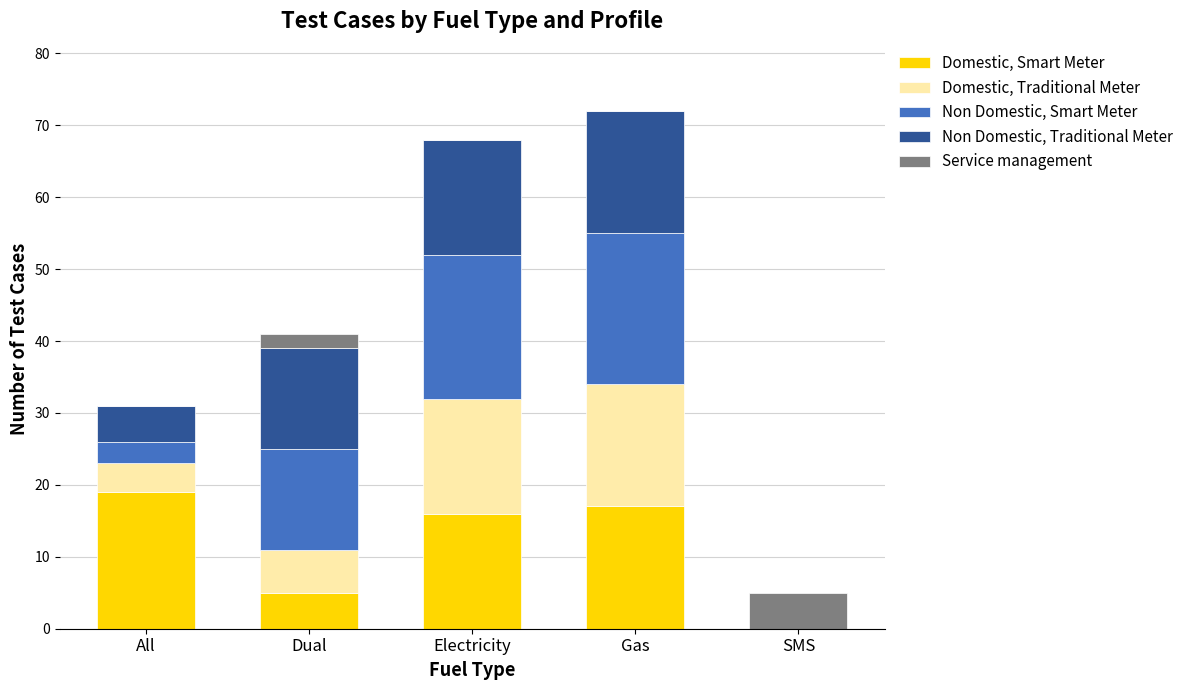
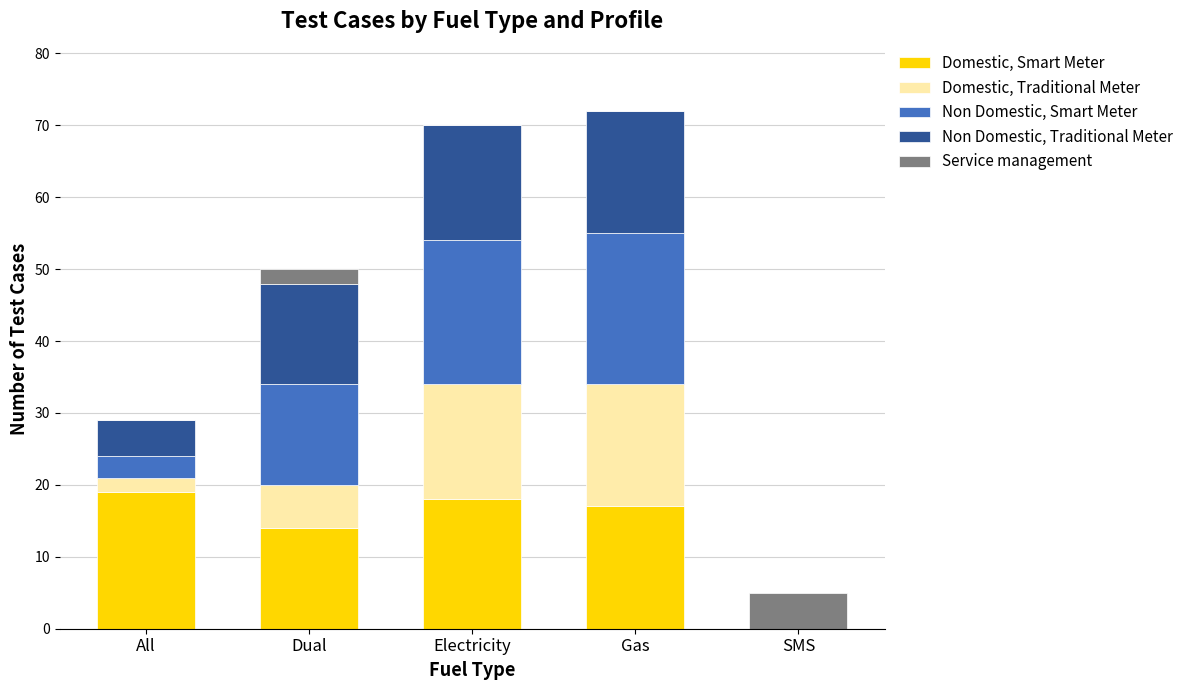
Domestic, Traditional Meter, All: 4 -> 2
Domestic, Smart Meter, Dual: 5 -> 14
Domestic, Smart Meter, Electricity: 16 -> 18
